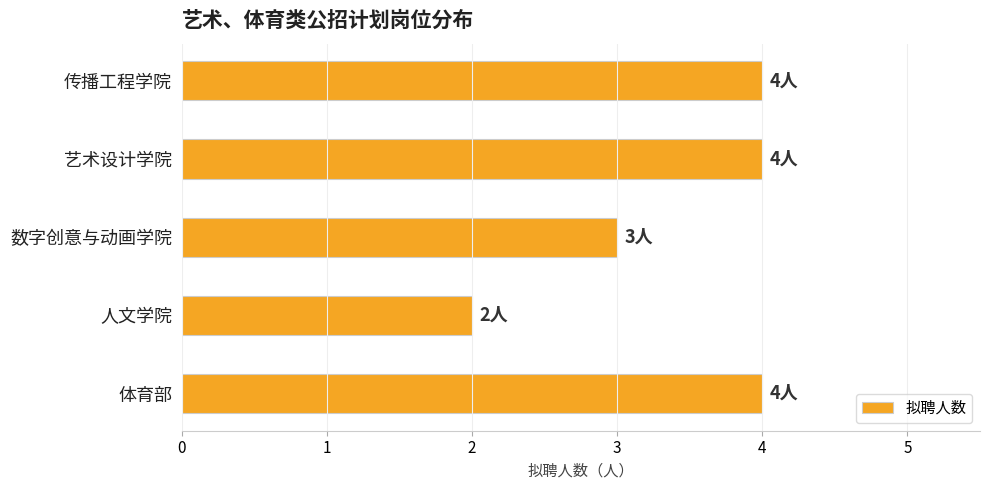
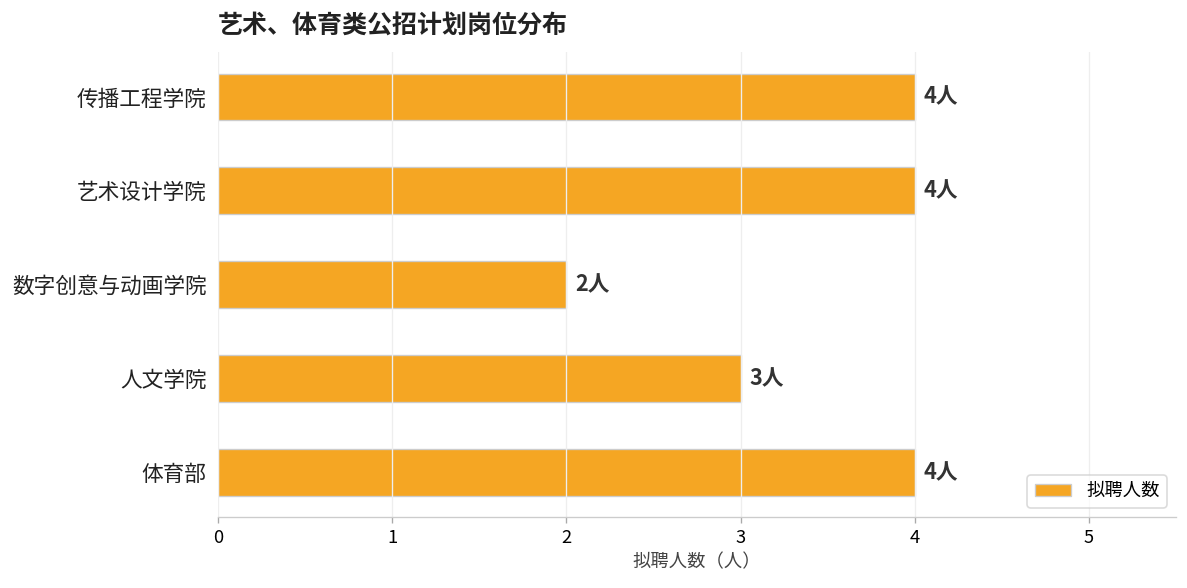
数字创意与动画学院: 3人 -> 2人
人文学院: 2人 -> 3人
